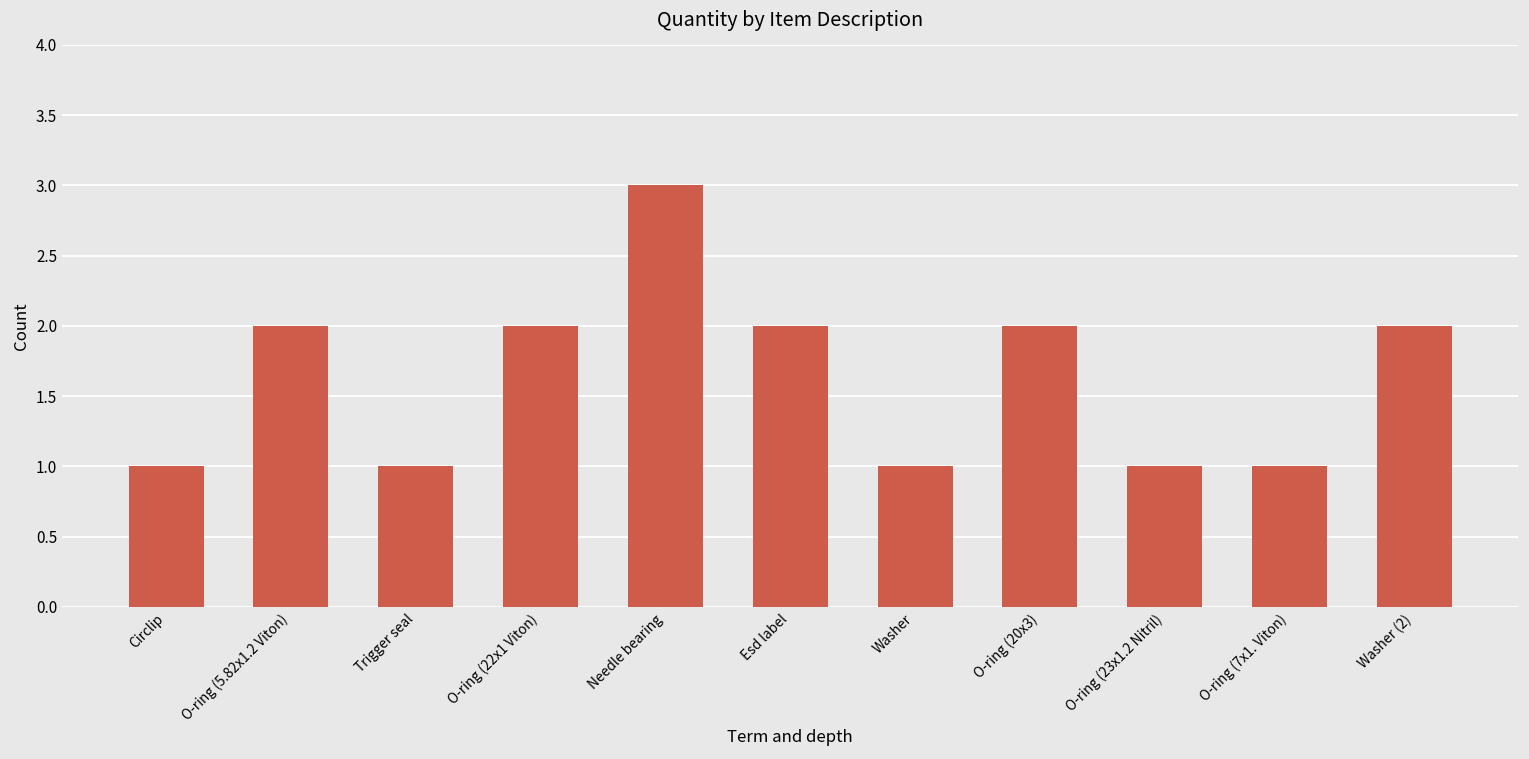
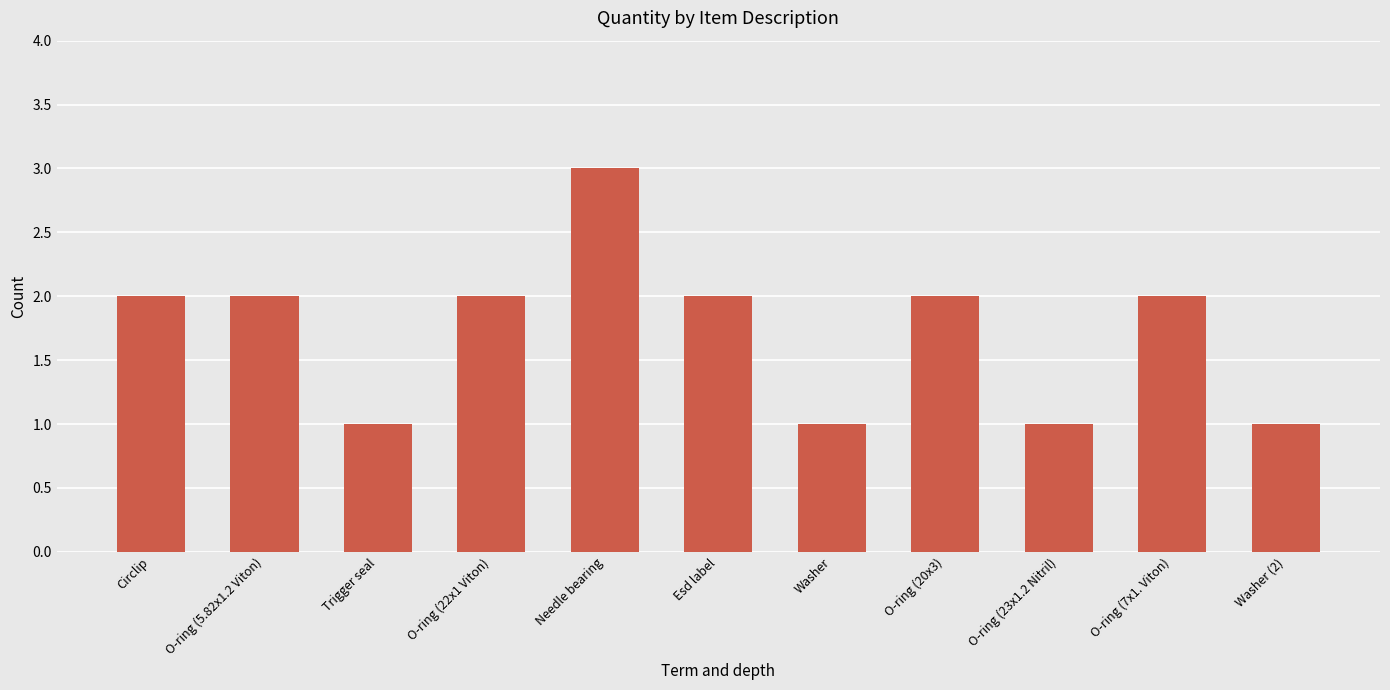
Circlip: 1 -> 2
O-ring (7x1. Viton): 1 -> 2
Washer (2): 2 -> 1
